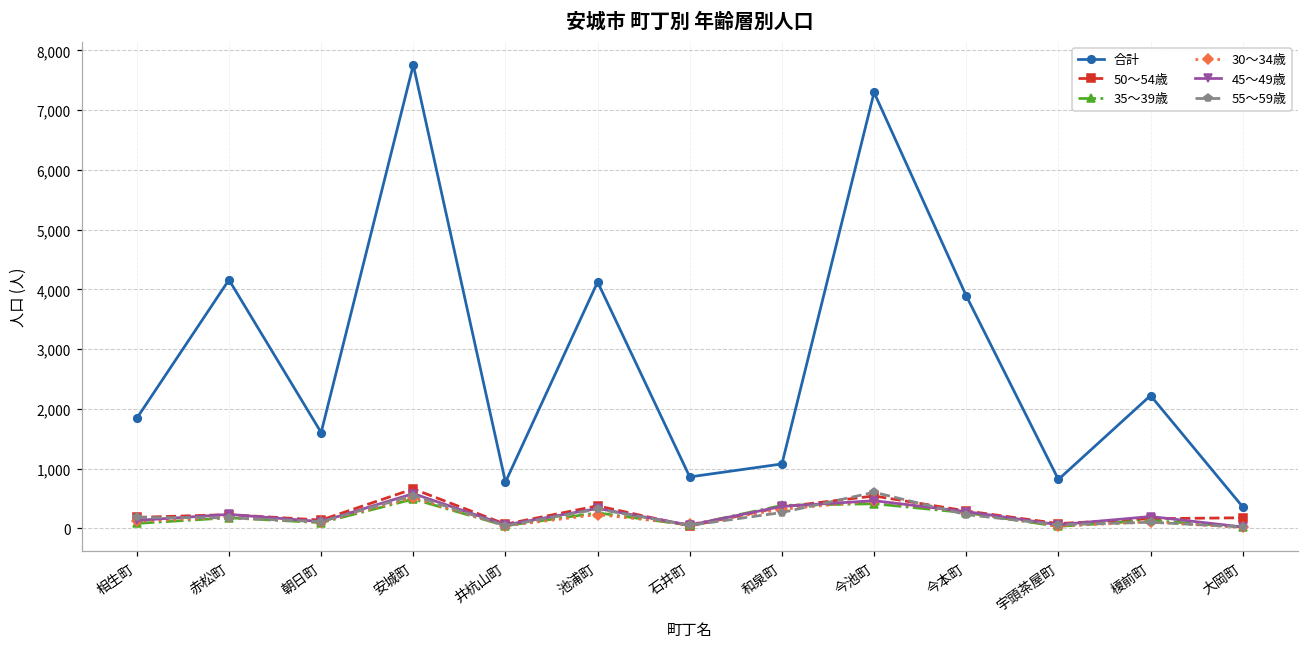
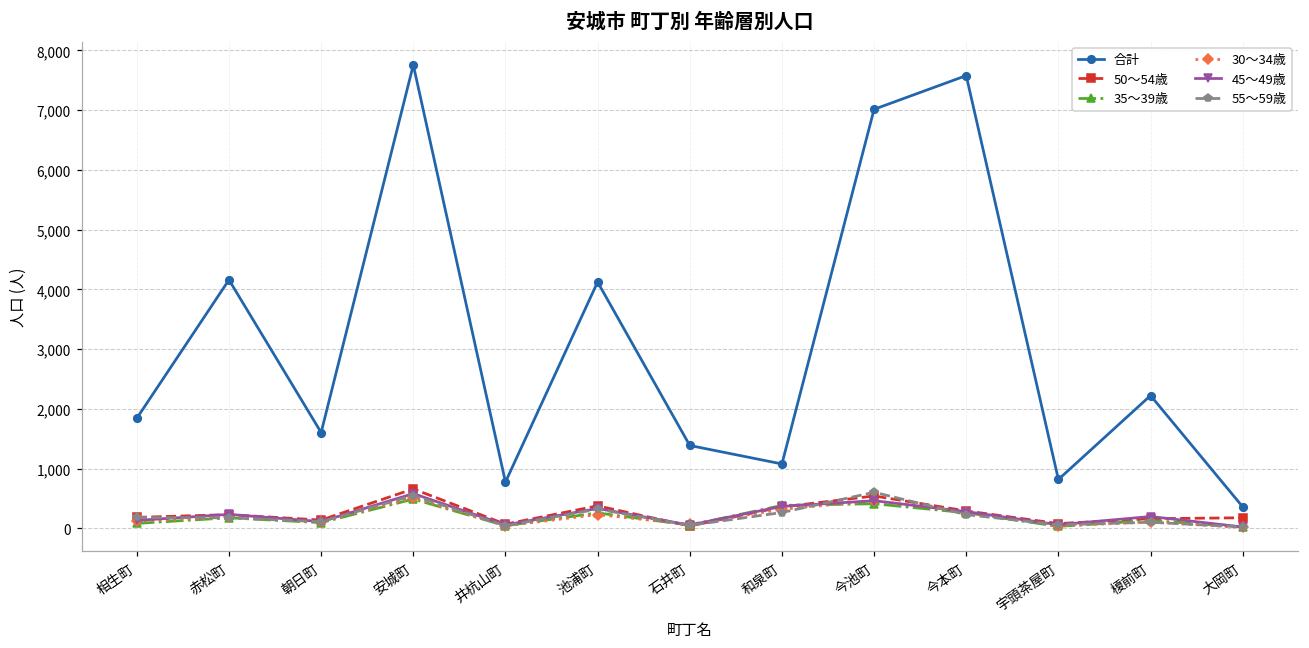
合計, 石井町: 900 -> 1,400
合計, 今池町: 7,300 -> 7,000
合計, 今本町: 3,900 -> 7,600
